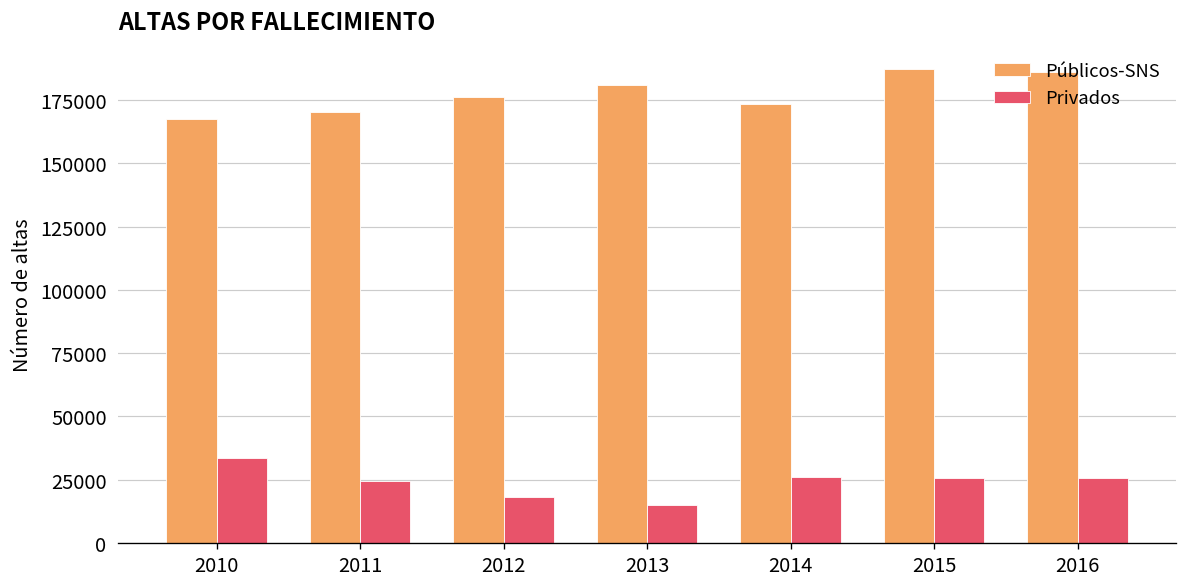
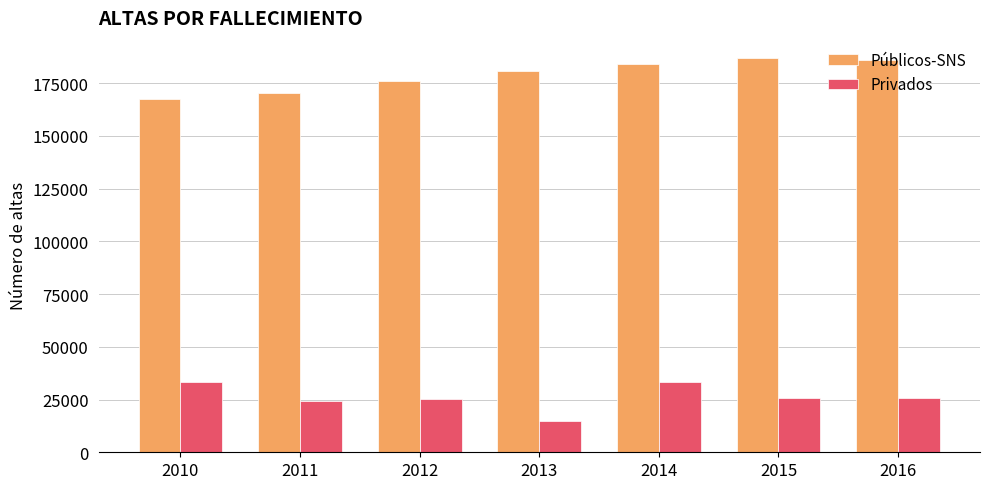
Privados, 2012: 18000 -> 25000
Públicos-SNS, 2014: 173000 -> 184000
Privados, 2014: 26000 -> 33000
